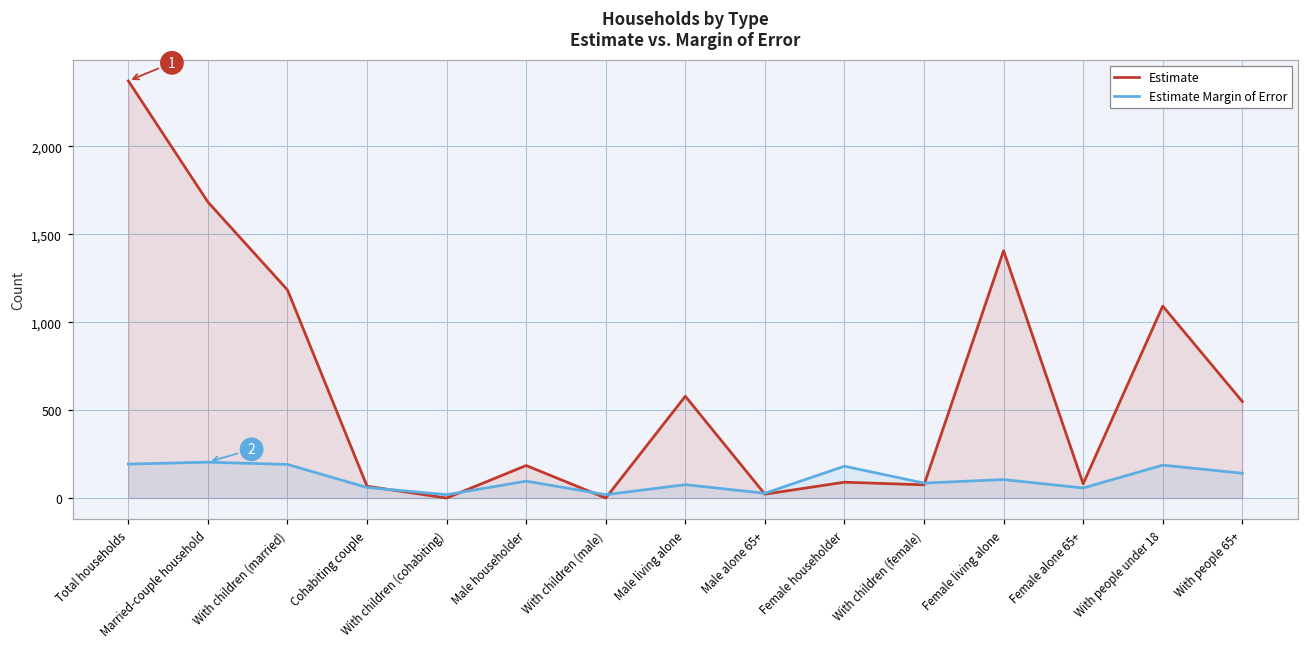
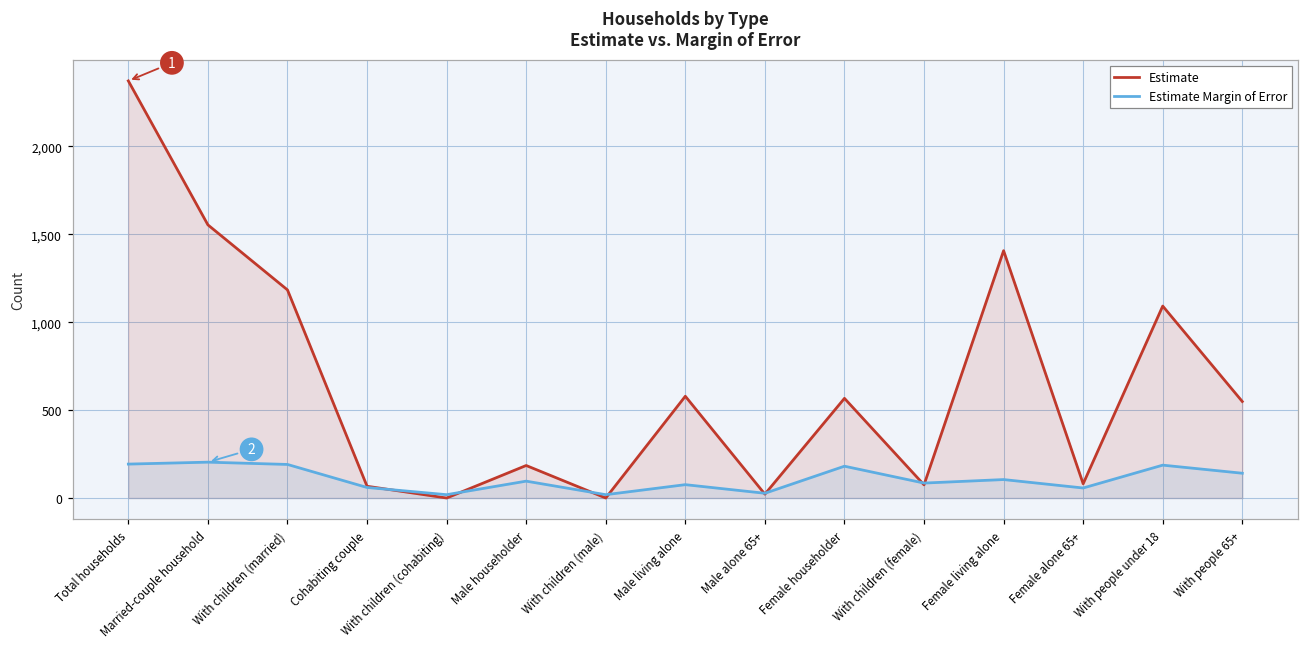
Estimate, Married-couple household: 1,680 -> 1,550
Estimate, Female householder: 90 -> 570
